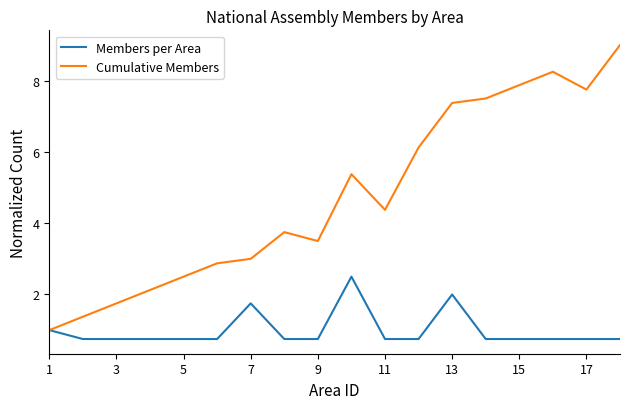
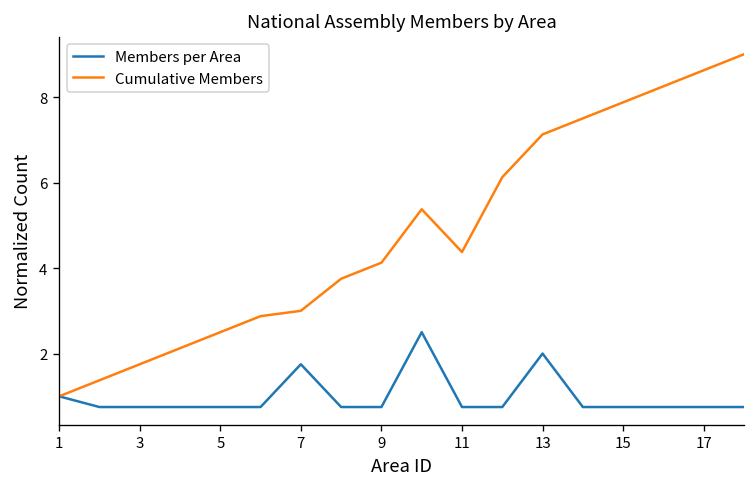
Cumulative Members, 9: 3.5 -> 4.1
Cumulative Members, 13: 7.4 -> 7.1
Cumulative Members, 17: 7.8 -> 8.6
